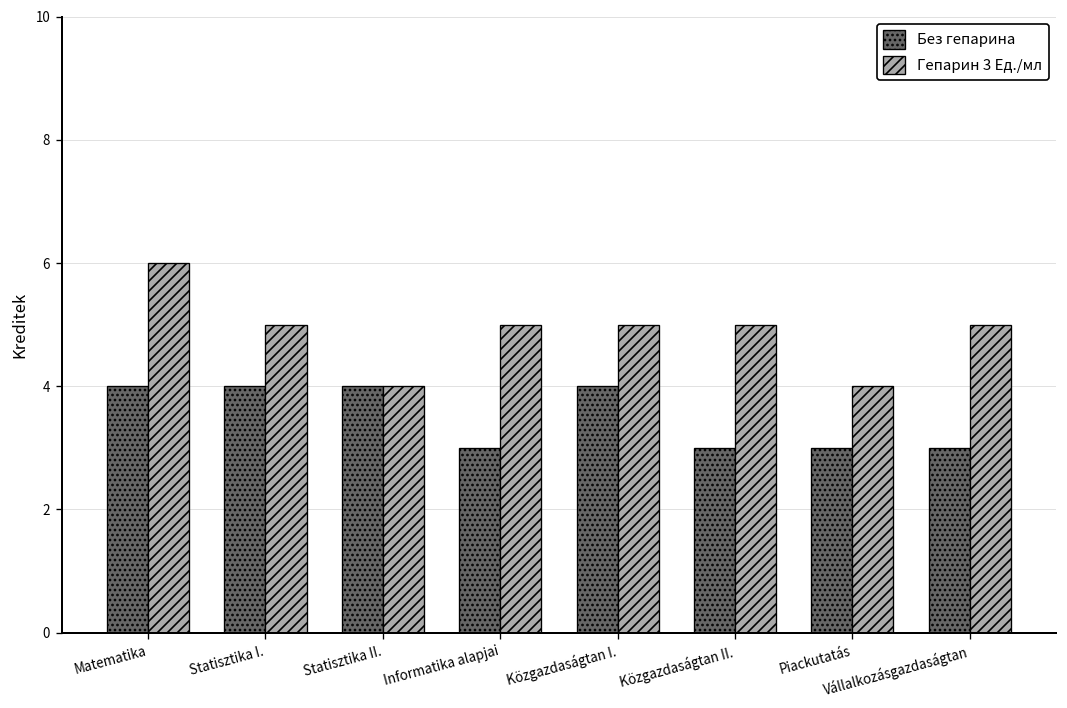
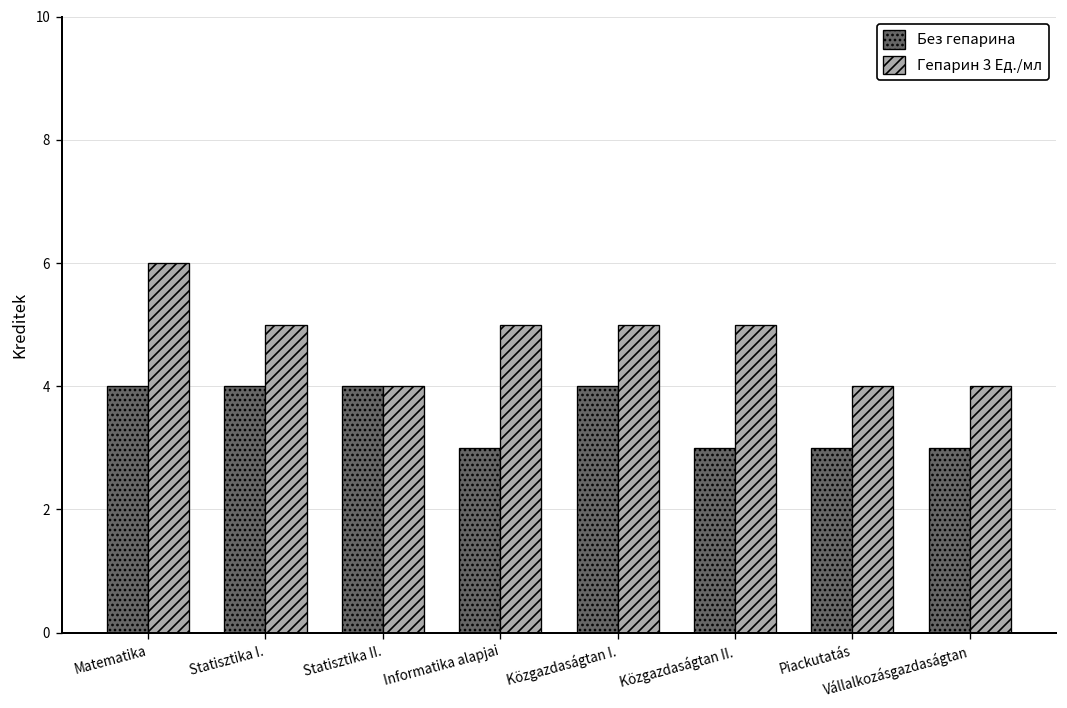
Гепарин 3 Ед./мл, Vállalkozásgazdaságtan: 5 -> 4
